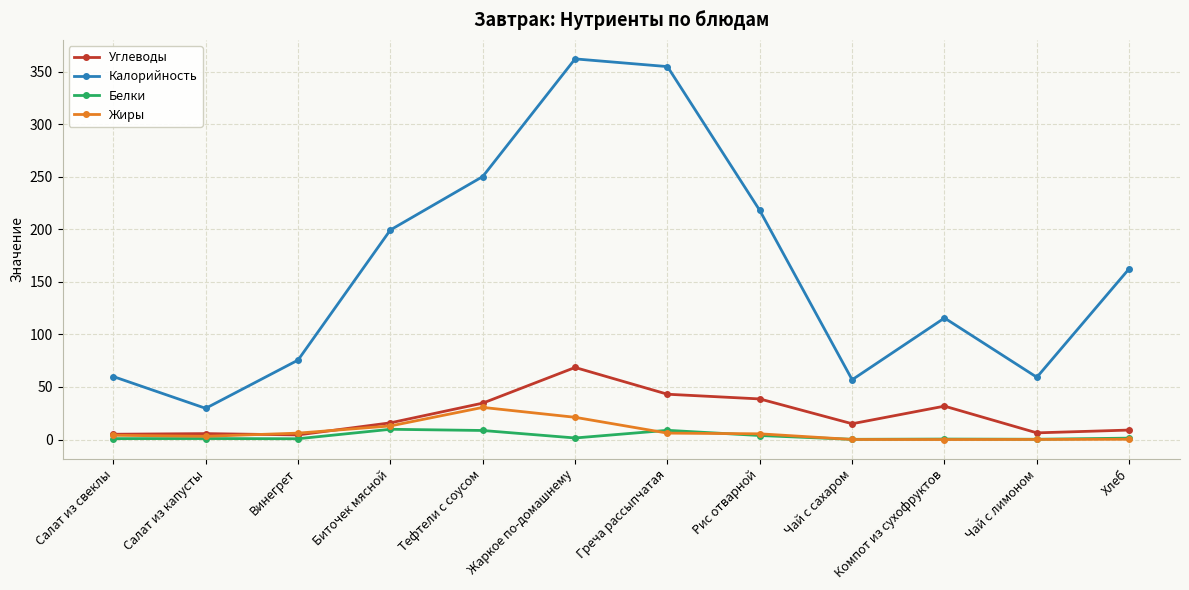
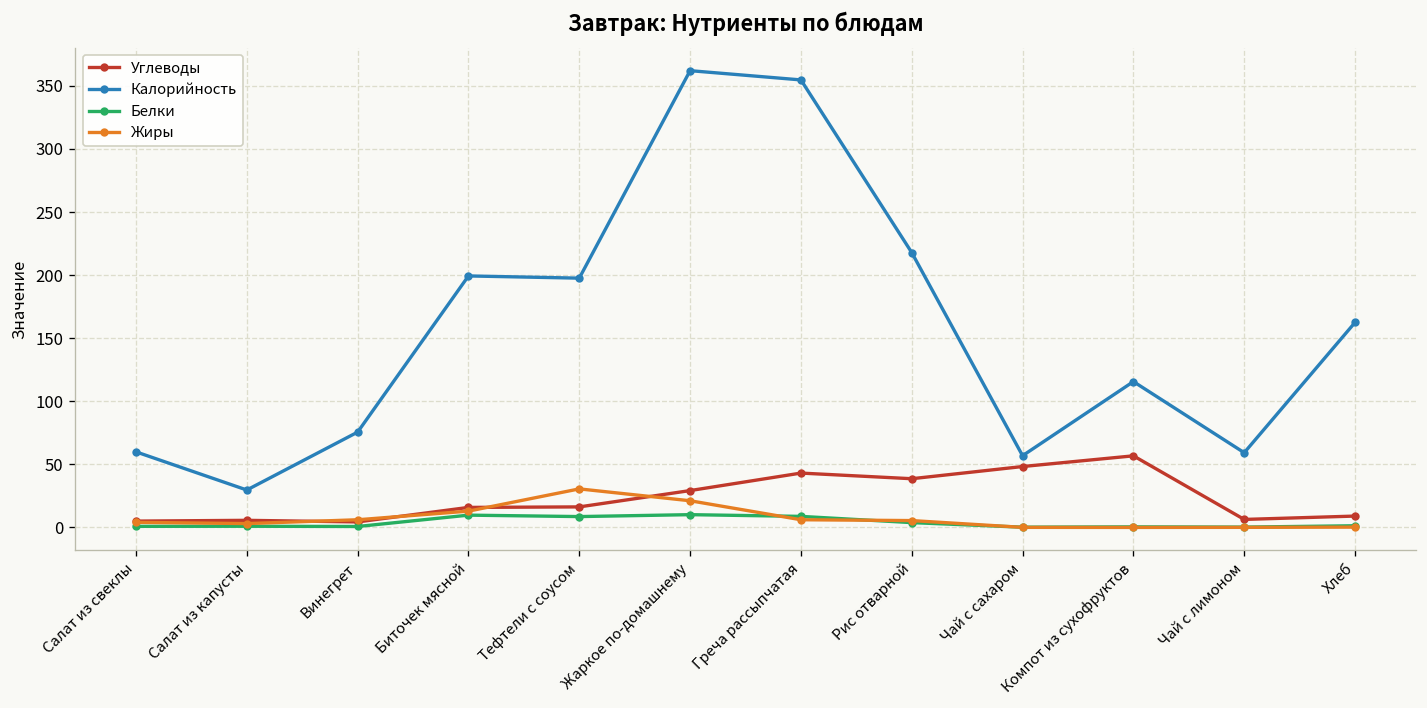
Углеводы, Тефтели с соусом: 35 -> 16
Калорийность, Тефтели с соусом: 250 -> 198
Углеводы, Жаркое по-домашнему: 69 -> 29
Белки, Жаркое по-домашнему: 1 -> 10
Углеводы, Чай с сахаром: 15 -> 48
Углеводы, Компот из сухофруктов: 32 -> 57
